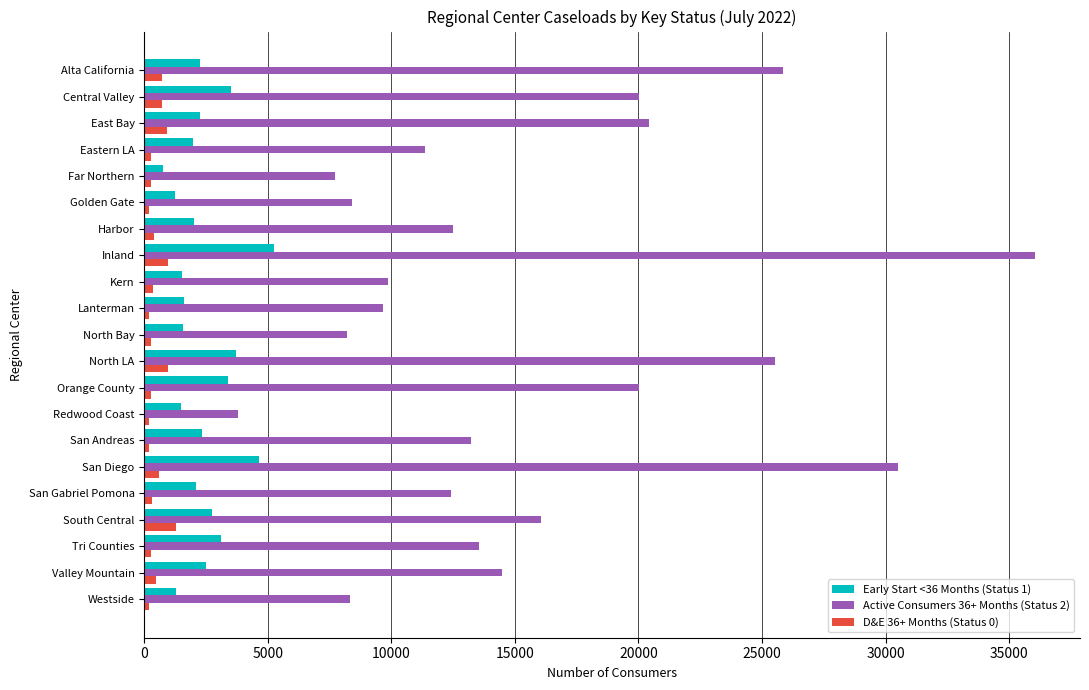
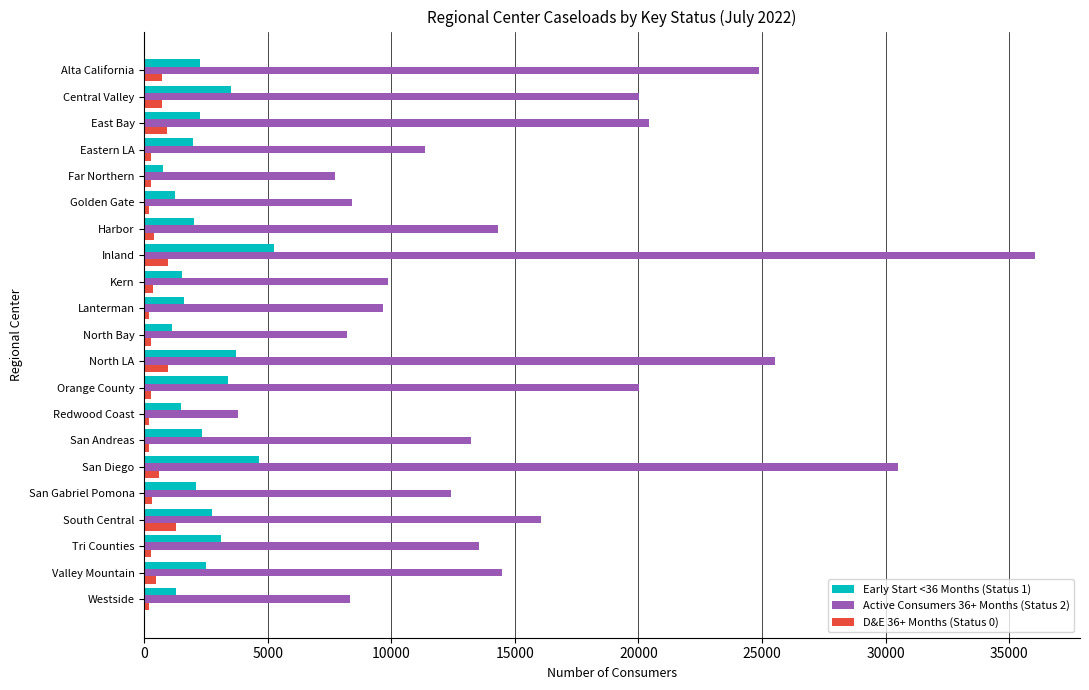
Active Consumers 36+ Months (Status 2), Alta California: 25800 -> 24900
Active Consumers 36+ Months (Status 2), Harbor: 12500 -> 14300
Early Start <36 Months (Status 1), North Bay: 1600 -> 1100
